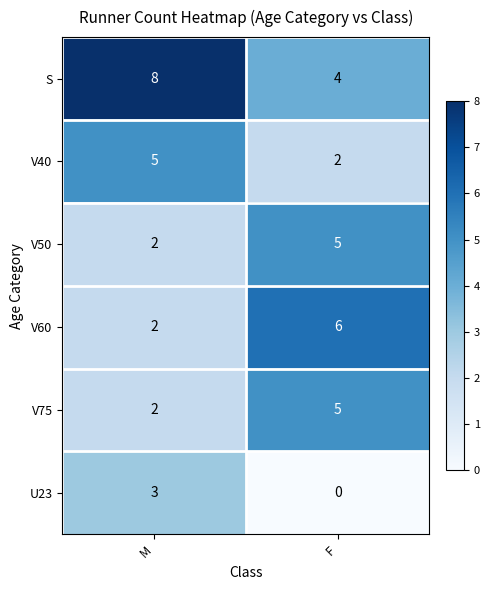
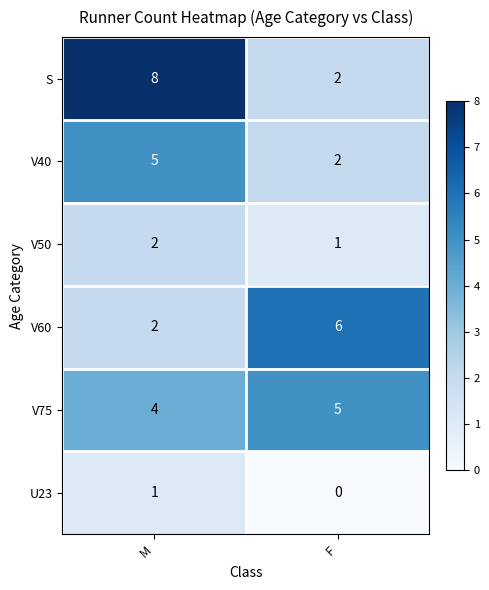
S, F: 4 -> 2
V50, F: 5 -> 1
V75, M: 2 -> 4
U23, M: 3 -> 1
